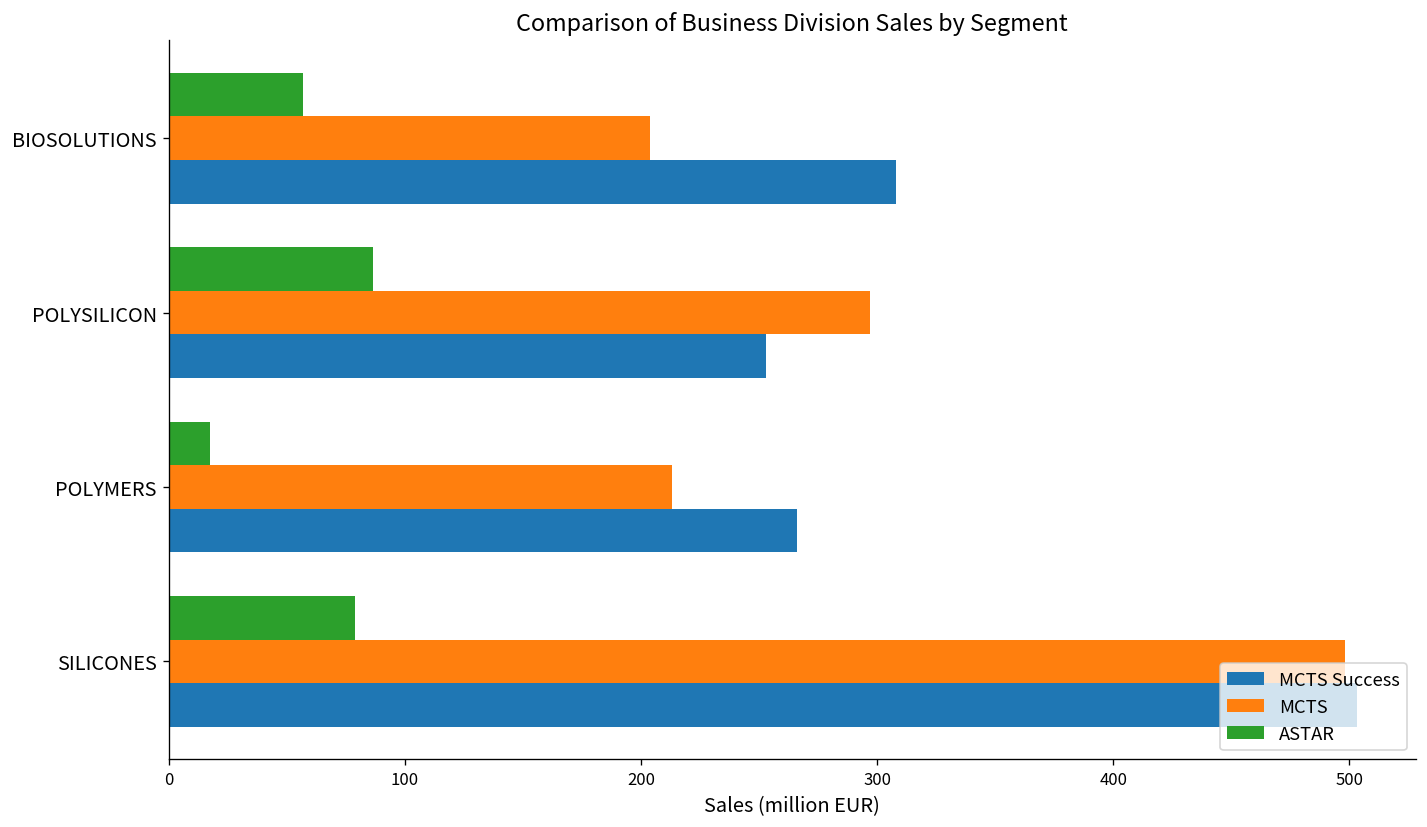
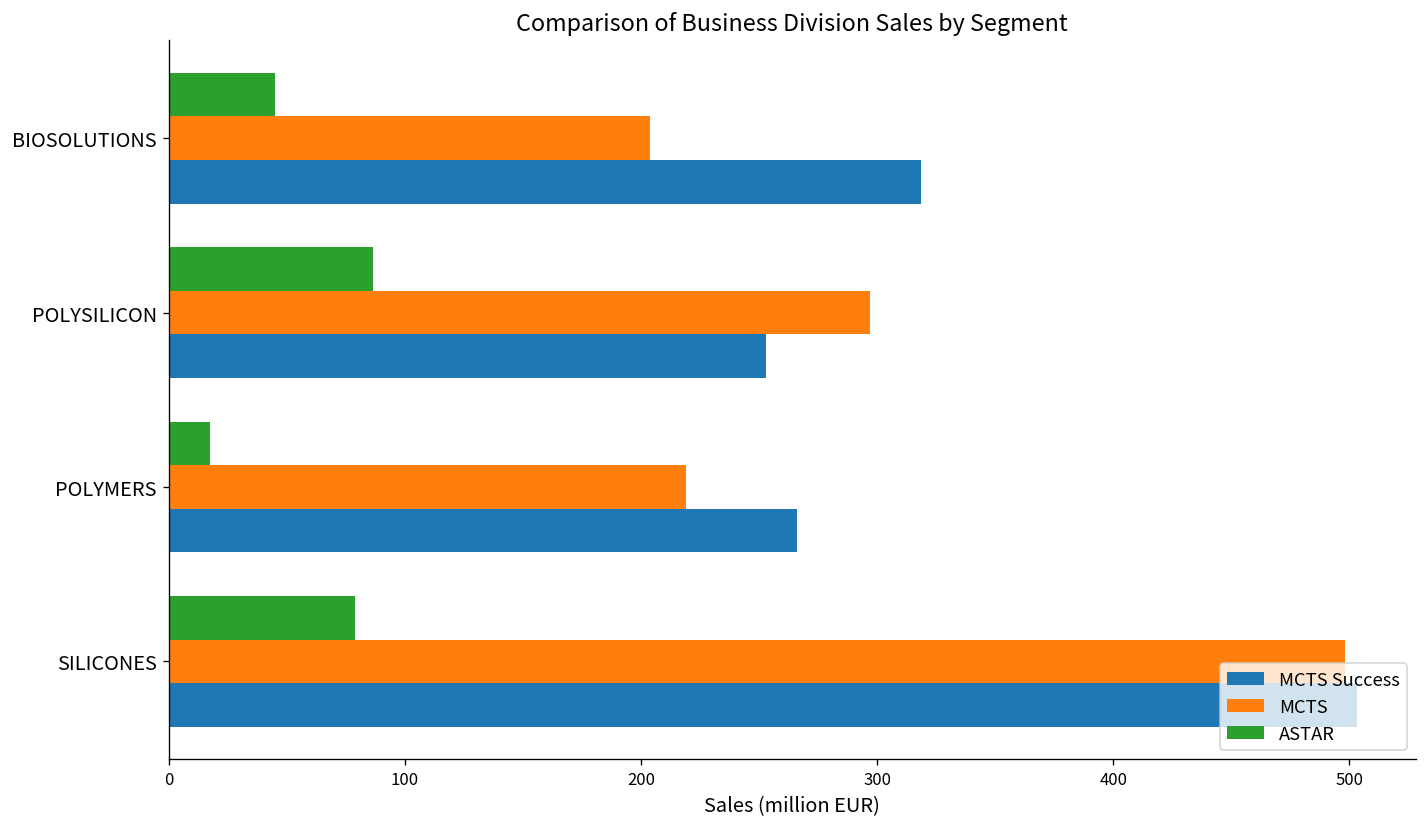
ASTAR, BIOSOLUTIONS: 57 -> 45
MCTS Success, BIOSOLUTIONS: 308 -> 319
MCTS, POLYMERS: 213 -> 219
